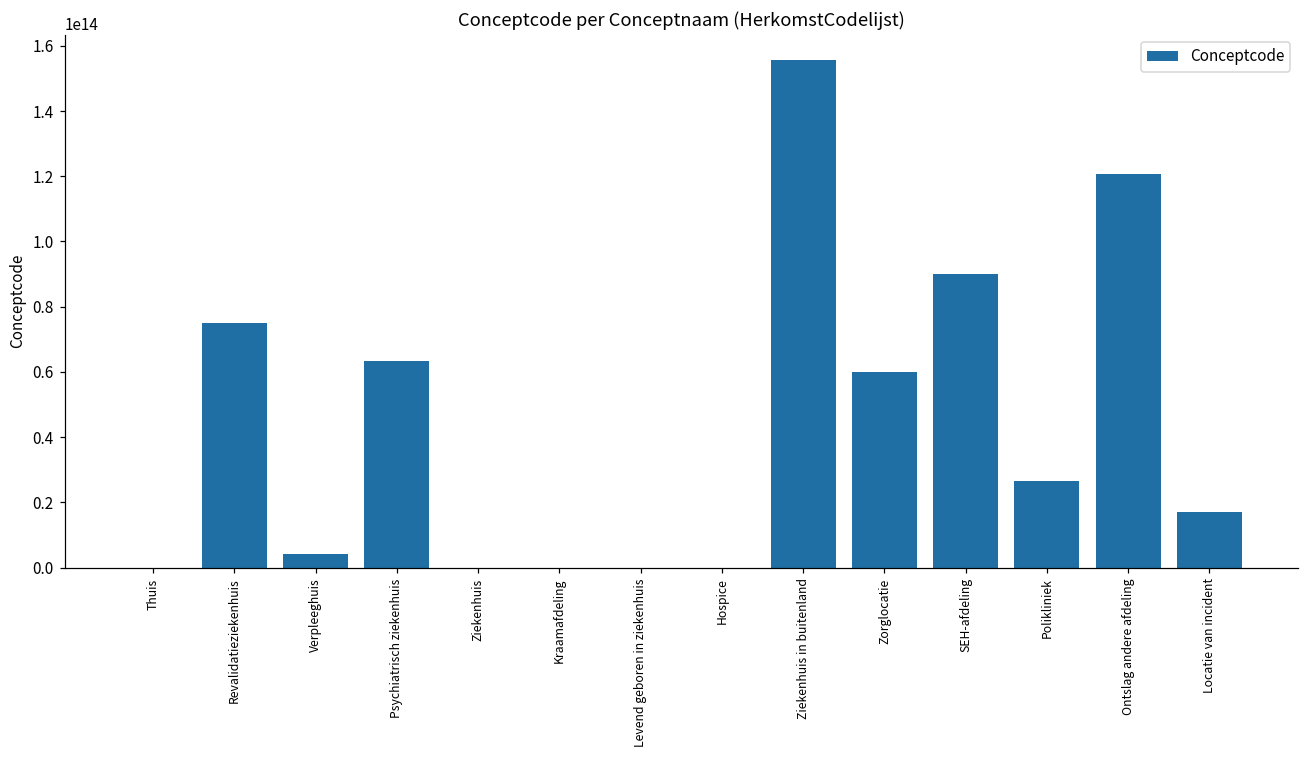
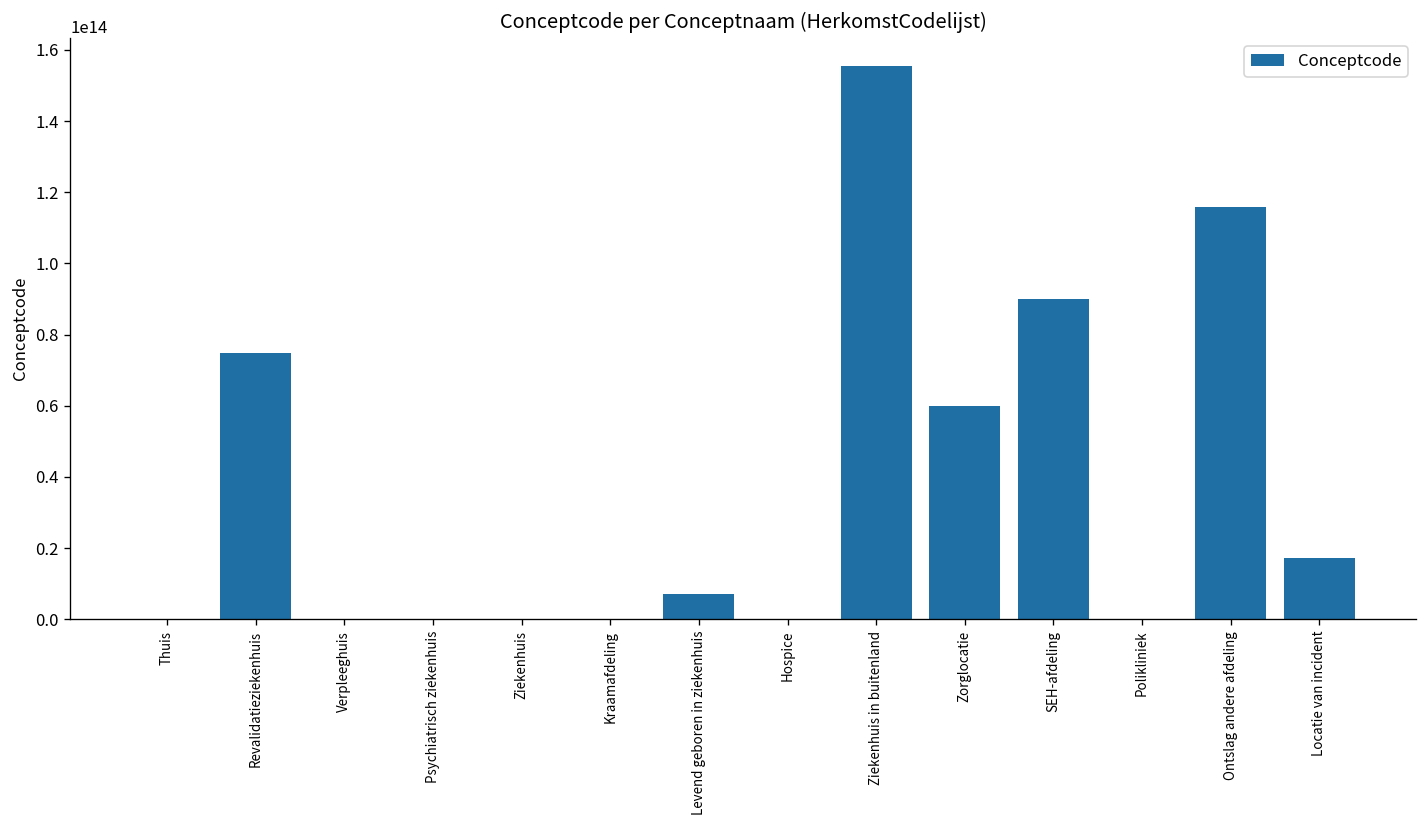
Verpleeghuis: 4000000000000 -> 0
Psychiatrisch ziekenhuis: 63000000000000 -> 0
Levend geboren in ziekenhuis: 0 -> 7000000000000
Polikliniek: 27000000000000 -> 0
Ontslag andere afdeling: 121000000000000 -> 116000000000000
